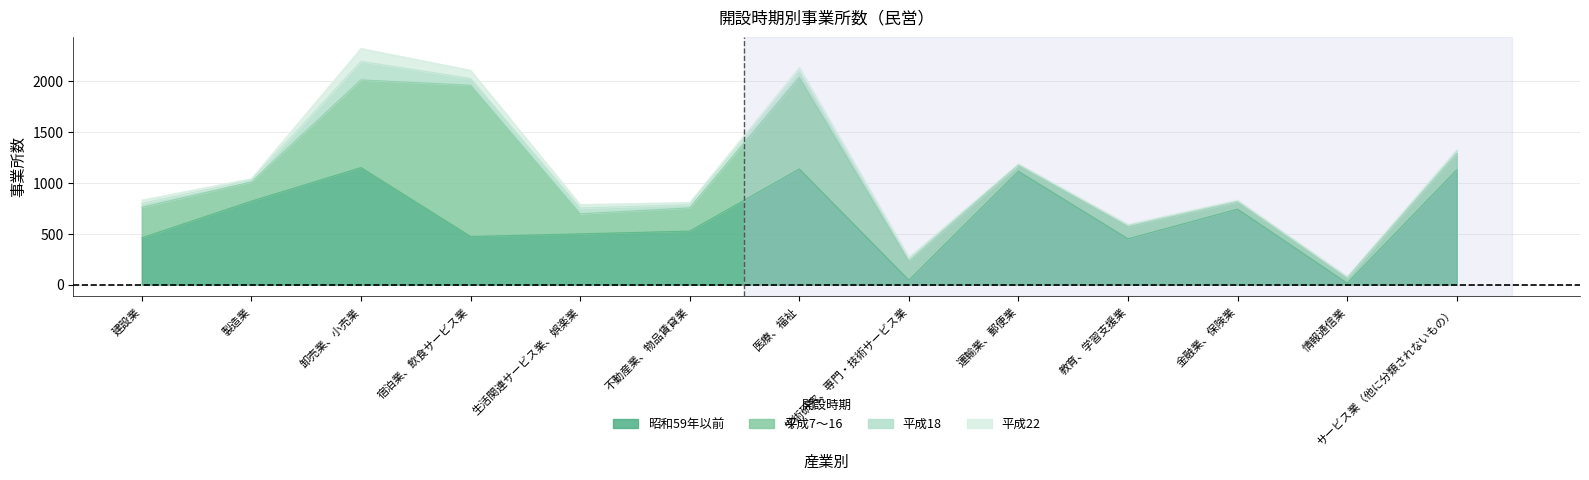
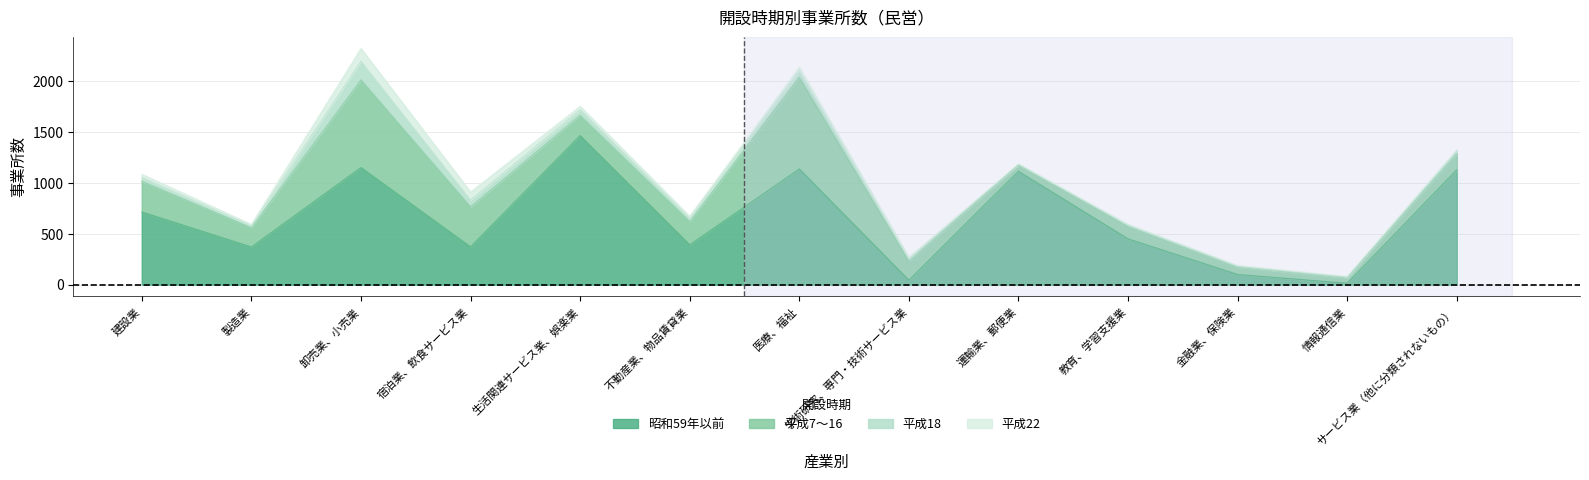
昭和59年以前, 建設業: 460 -> 710
昭和59年以前, 製造業: 820 -> 370
昭和59年以前, 宿泊業、飲食サービス業: 470 -> 370
平成7～16, 宿泊業、飲食サービス業: 1490 -> 390
昭和59年以前, 生活関連サービス業、娯楽業: 500 -> 1460
昭和59年以前, 不動産業、物品賃貸業: 530 -> 390
昭和59年以前, 金融業、保険業: 740 -> 100
